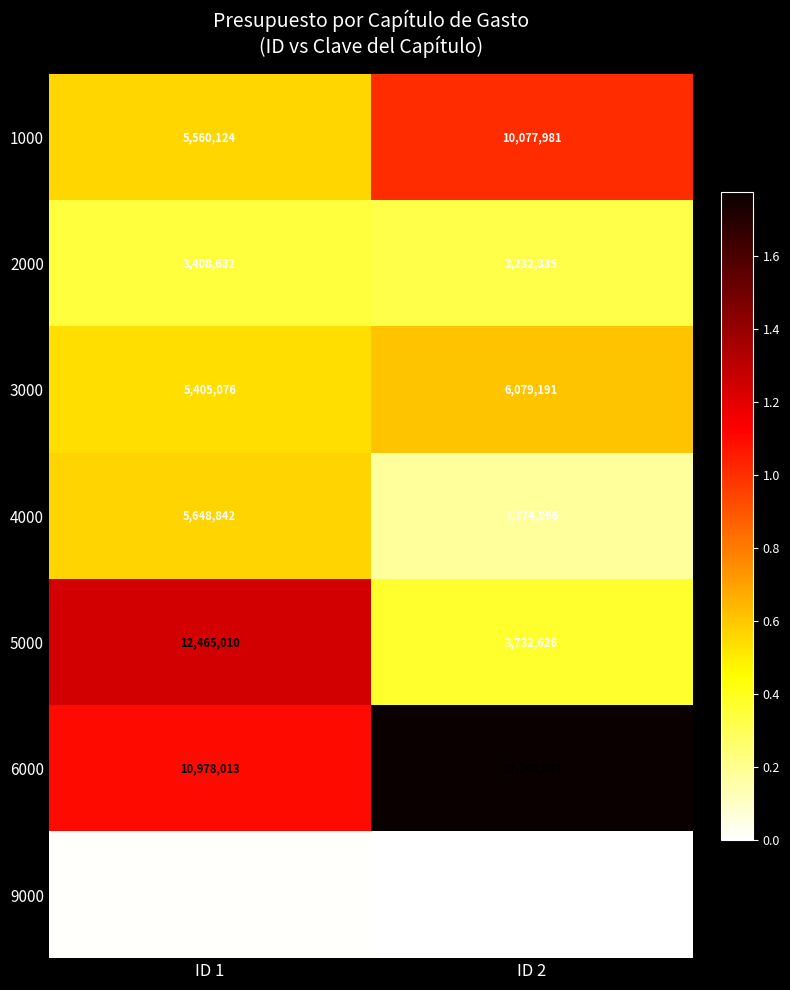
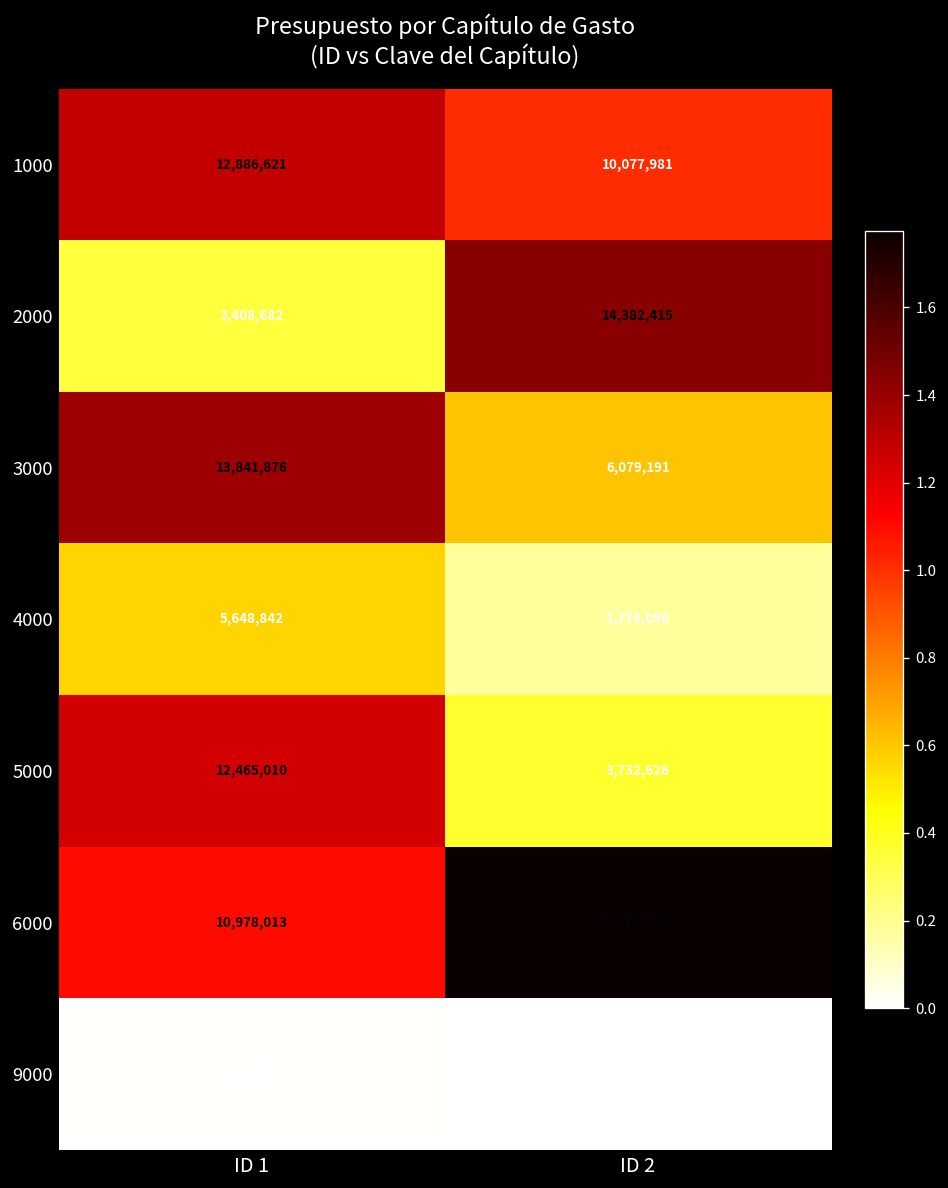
1000, ID 1: 5,560,124 -> 12,886,621
2000, ID 2: 3,232,335 -> 14,382,415
3000, ID 1: 5,405,076 -> 13,841,876
